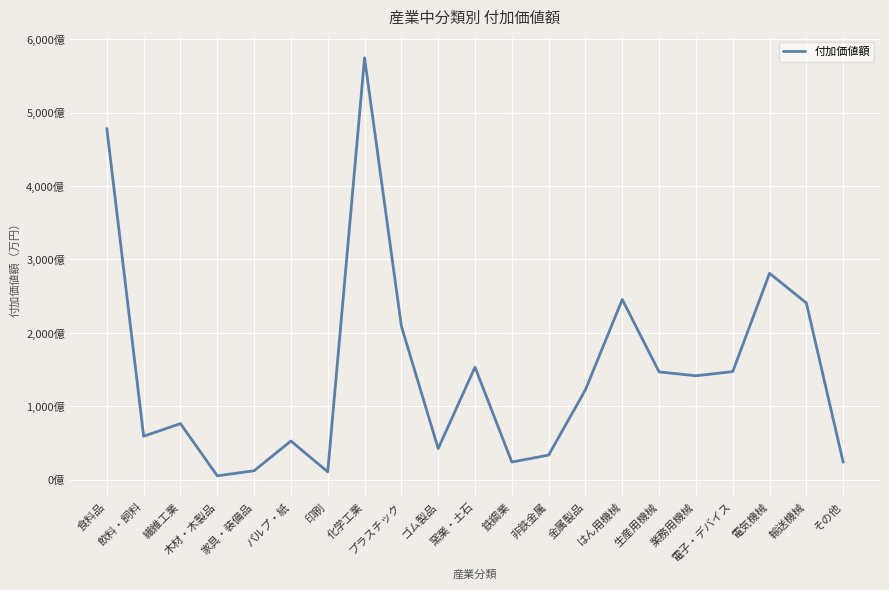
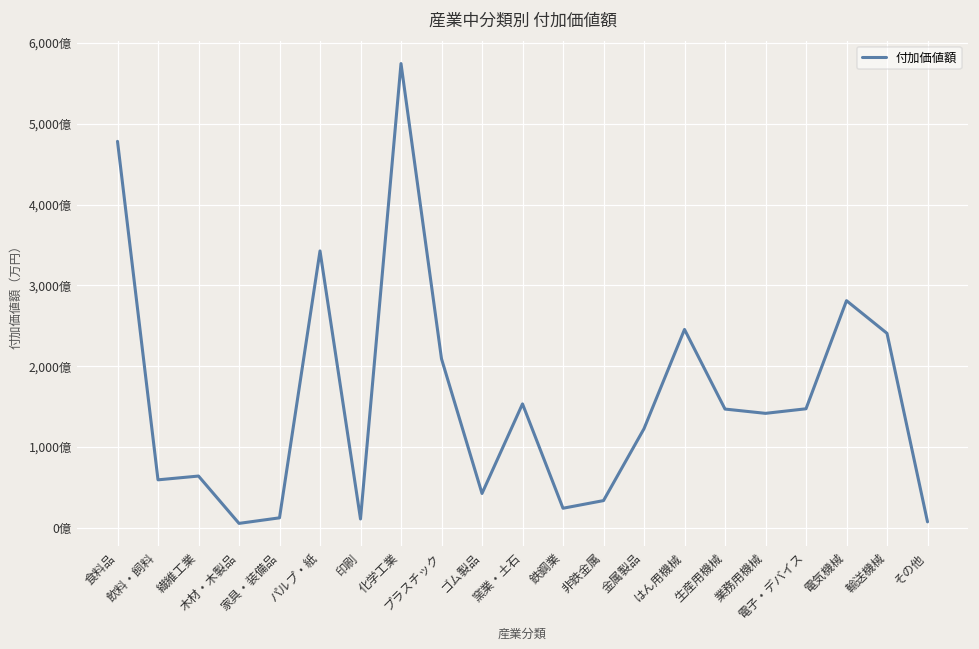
繊維工業: 800億 -> 600億
パルプ・紙: 500億 -> 3,400億
その他: 200億 -> 100億
